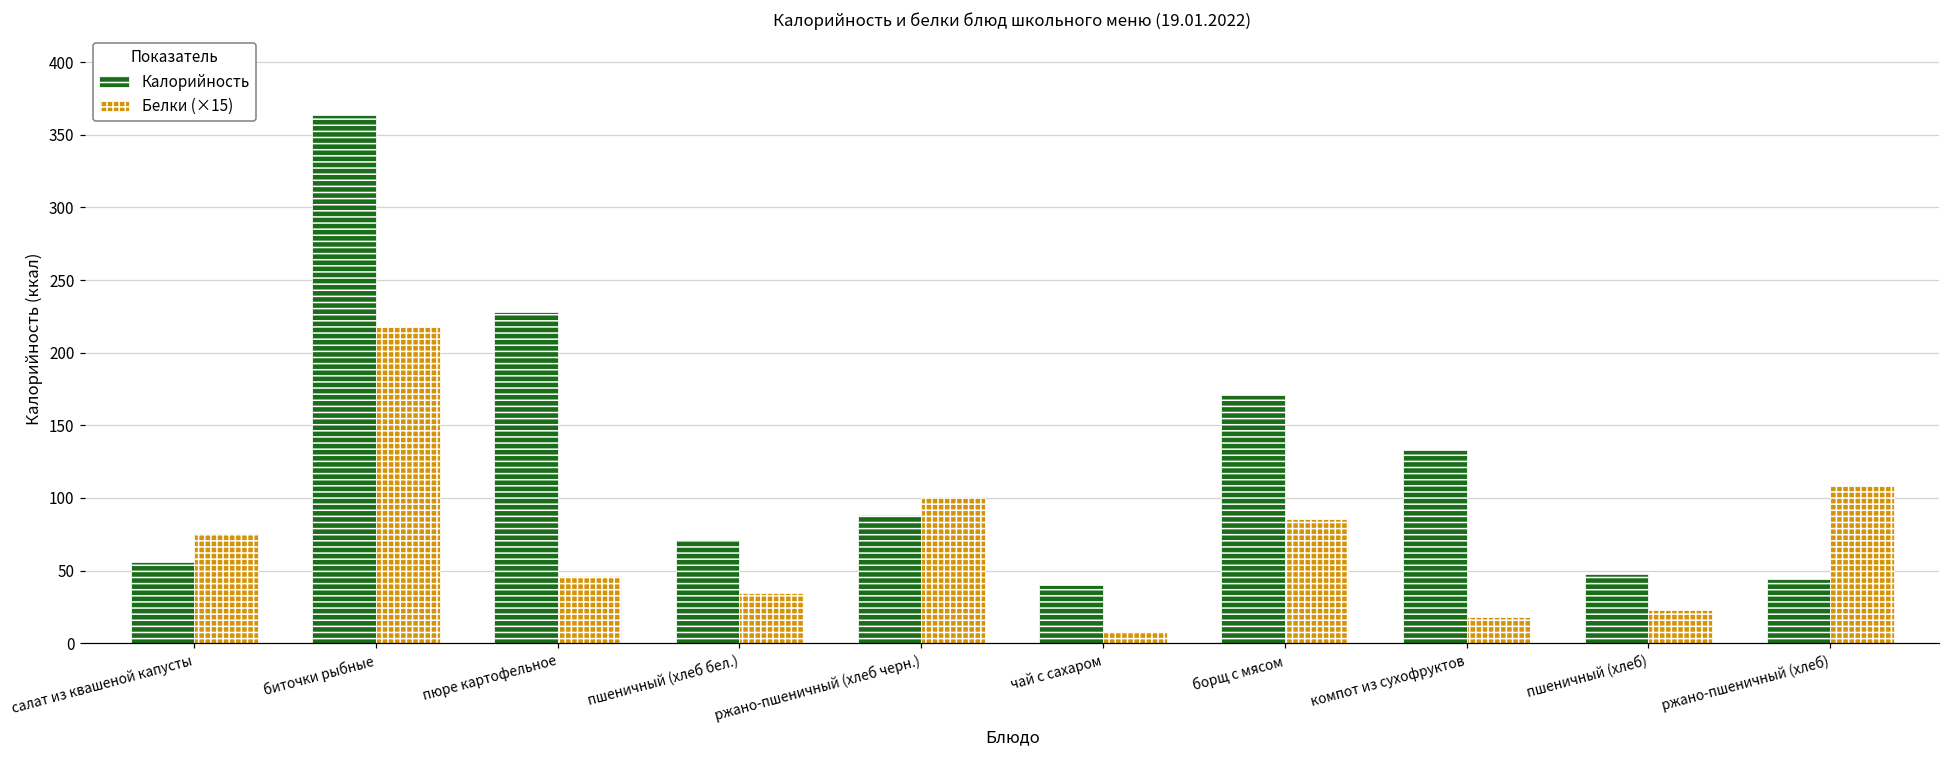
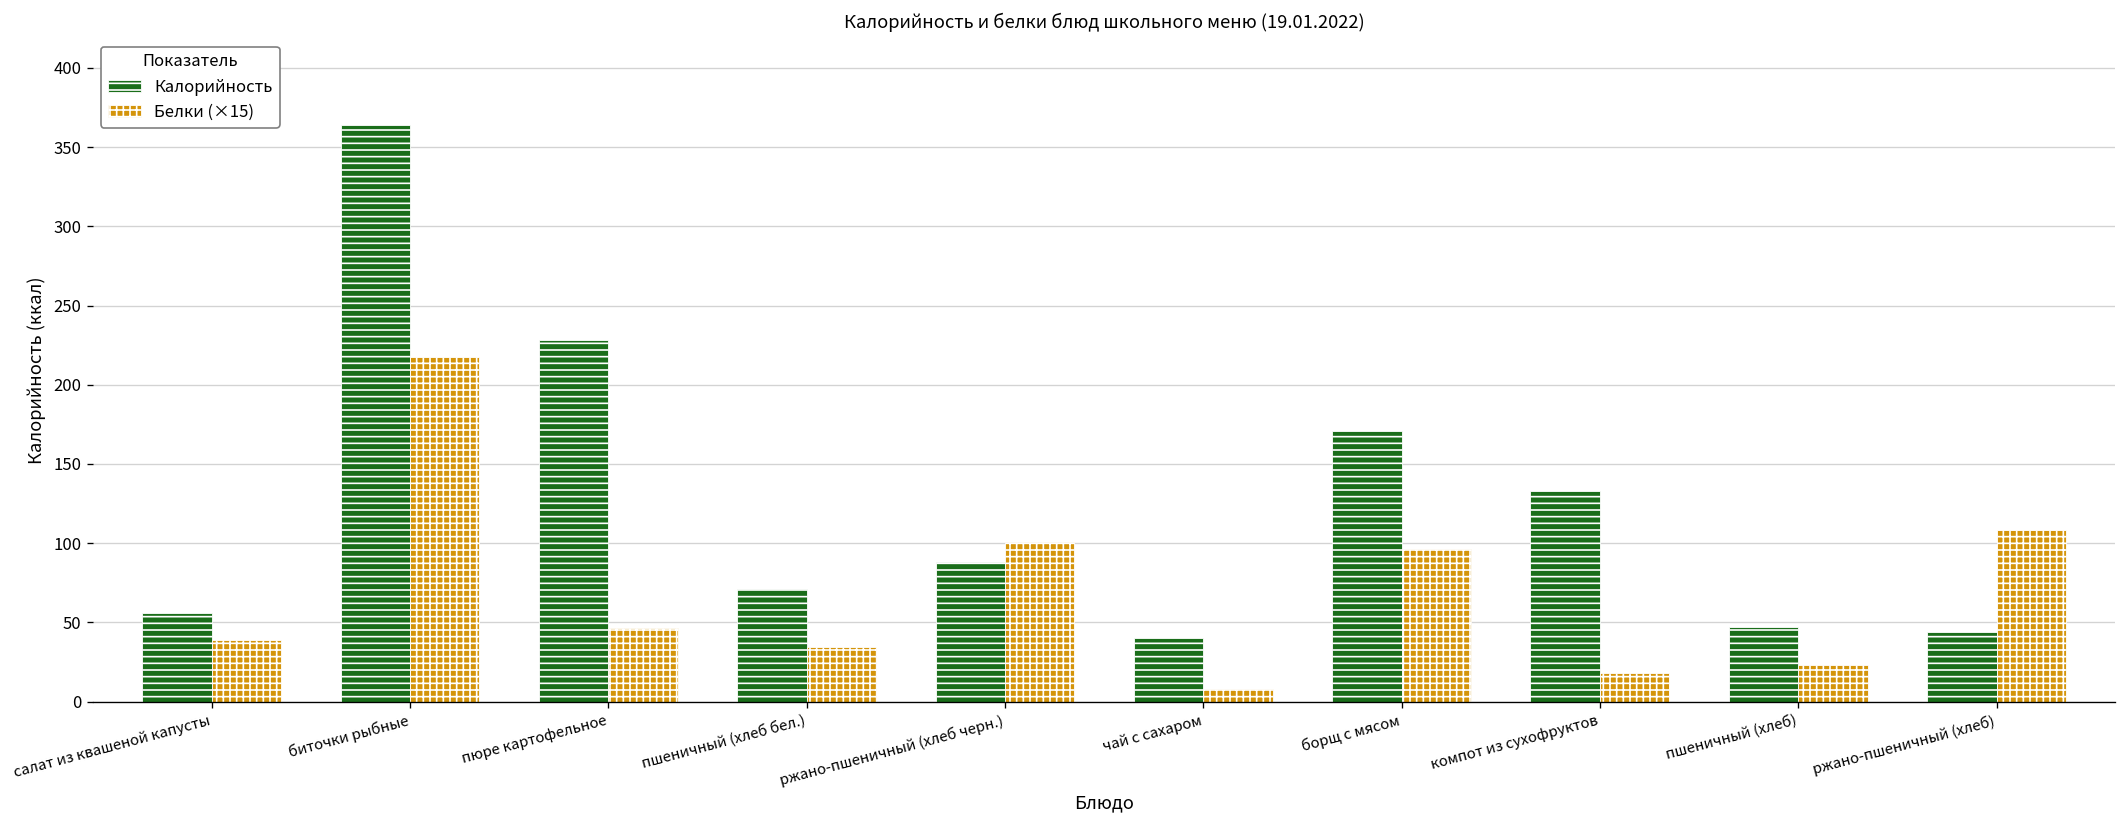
Белки (×15), салат из квашеной капусты: 75 -> 39
Белки (×15), борщ с мясом: 86 -> 96
